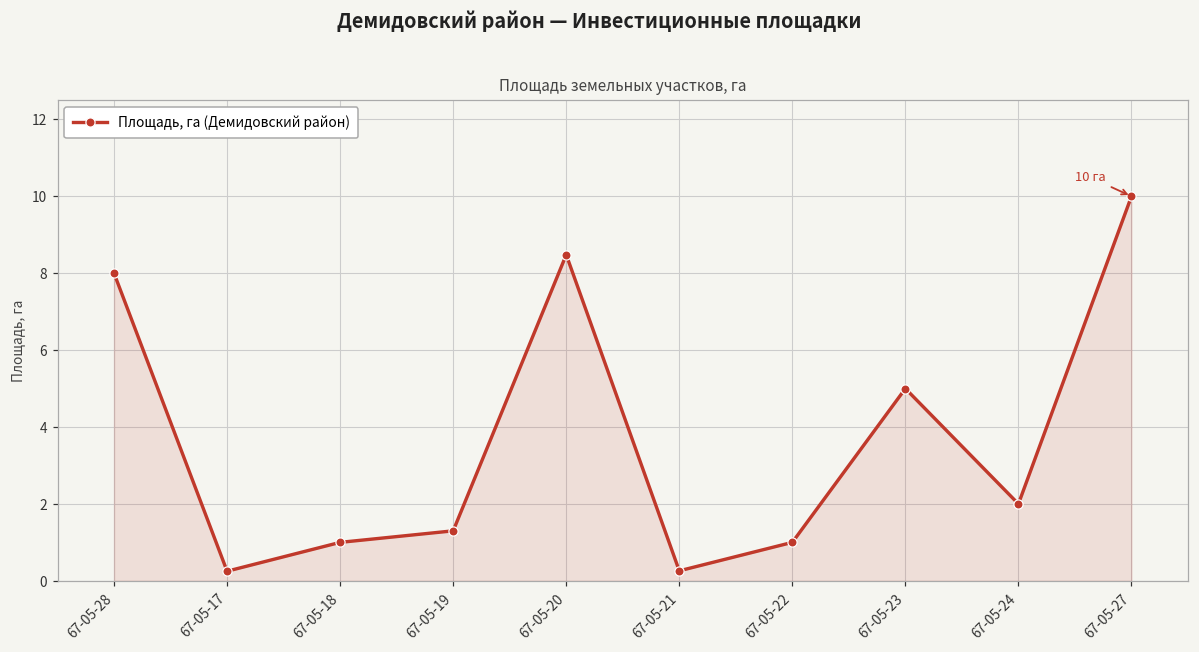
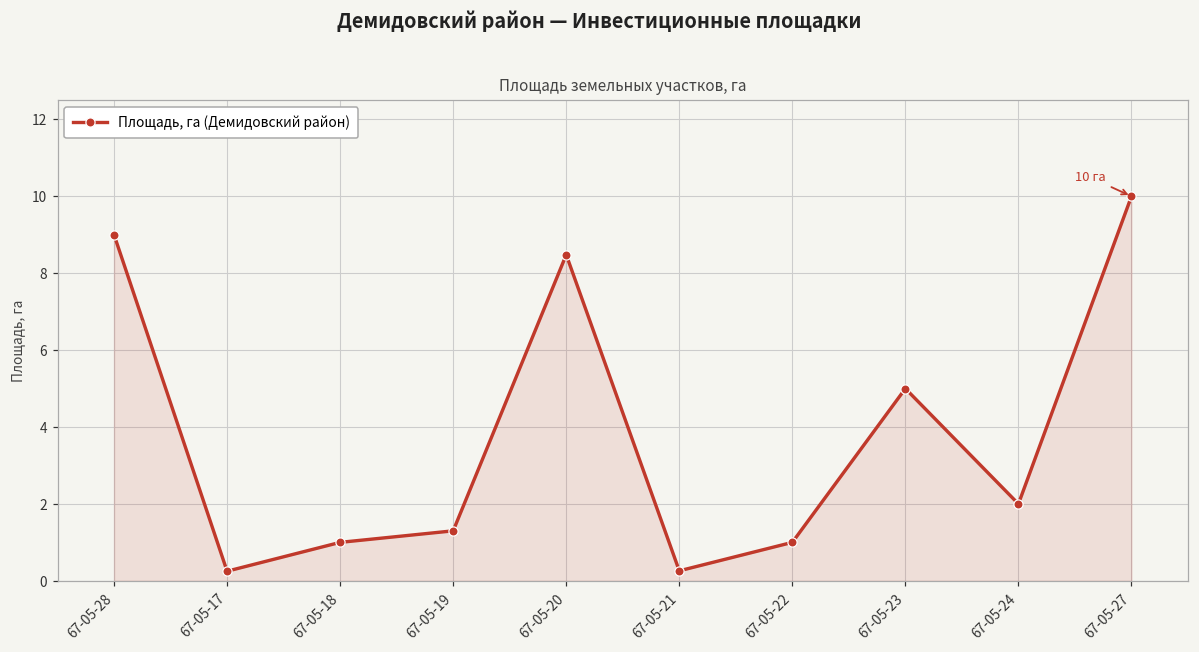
67-05-28: 8 -> 9
